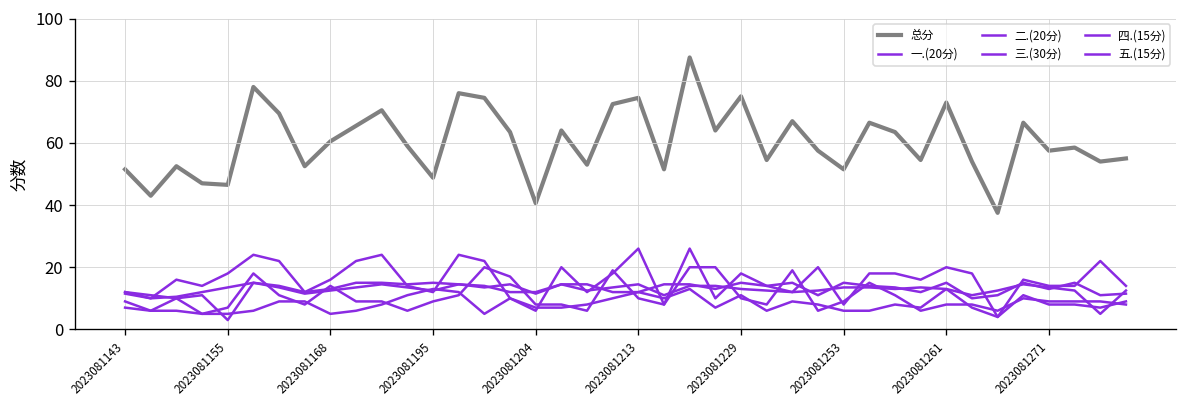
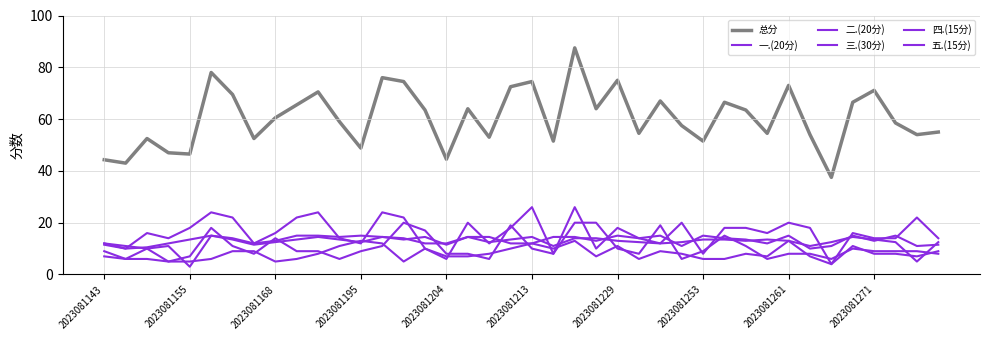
总分, 2023081143: 52 -> 44
总分, 2023081204: 41 -> 45
总分, 2023081271: 58 -> 71
